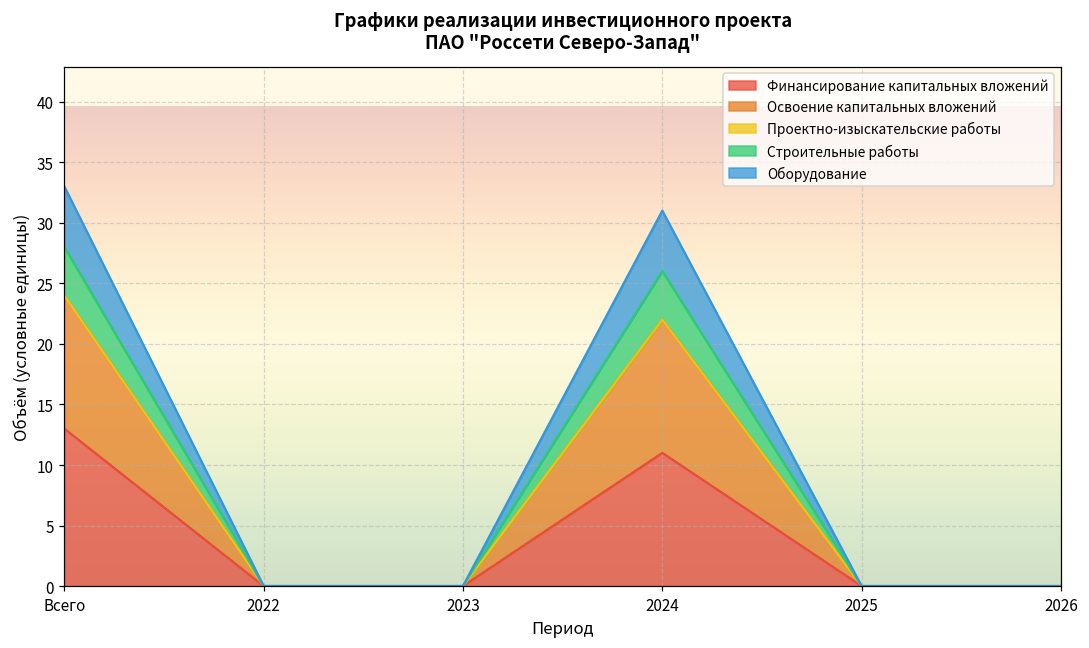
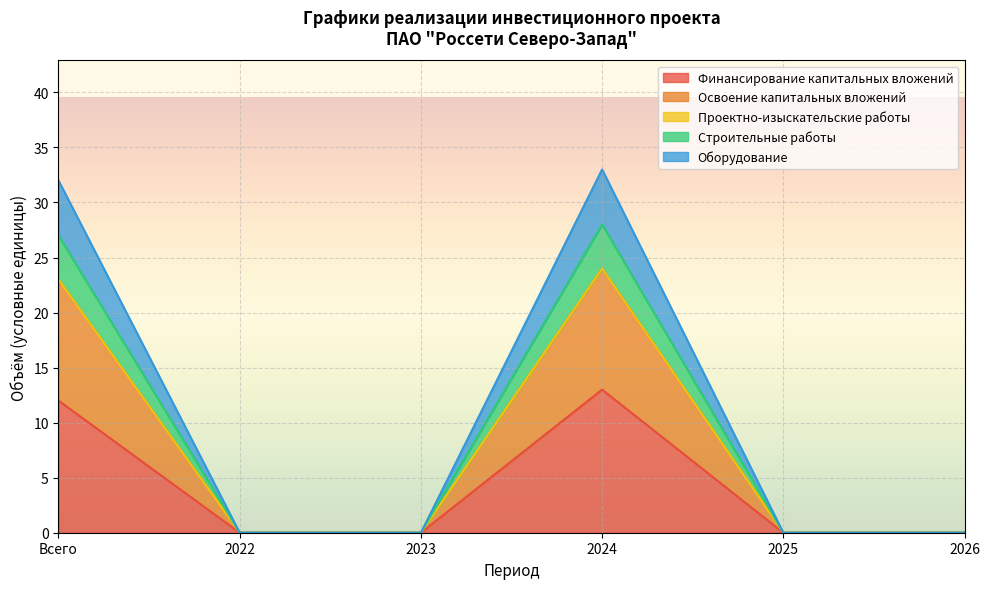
Финансирование капитальных вложений, Всего: 13 -> 12
Финансирование капитальных вложений, 2024: 11 -> 13
